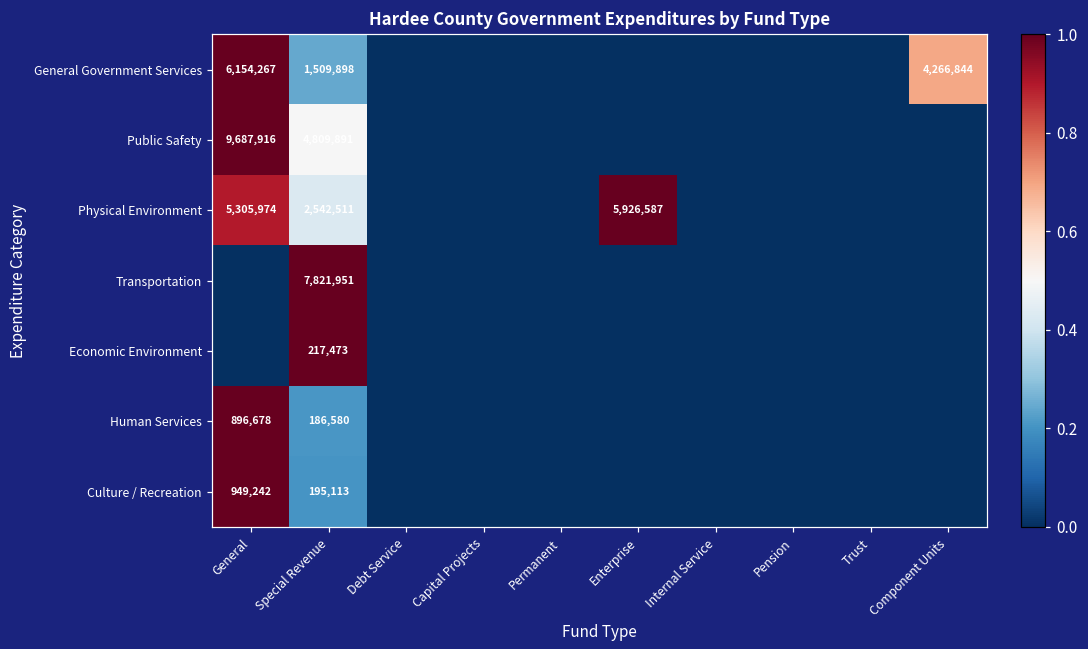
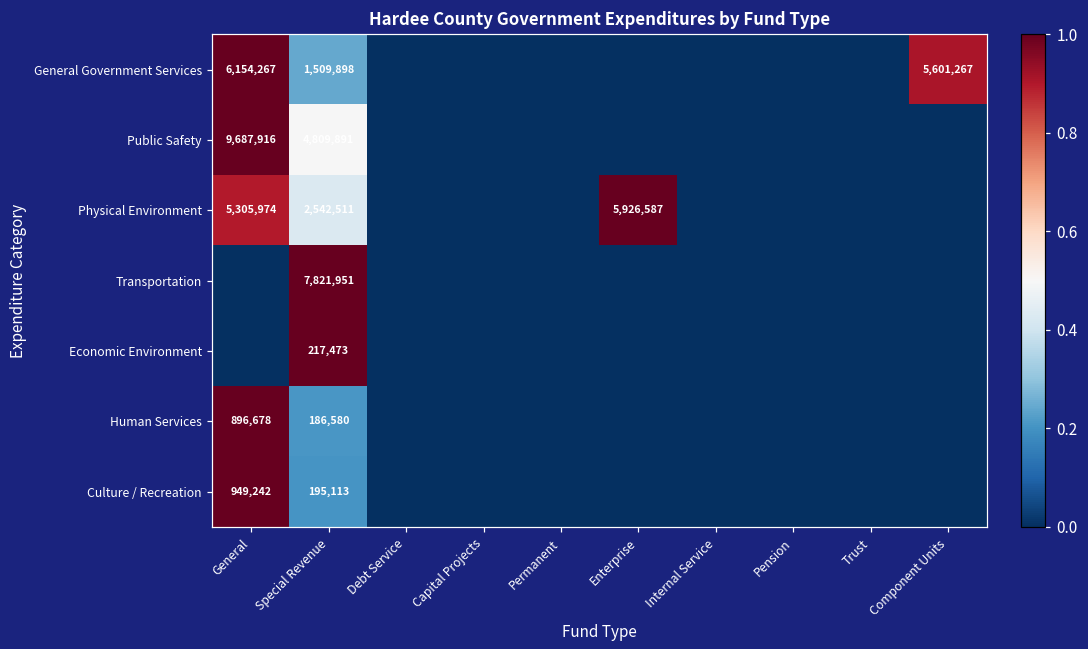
General Government Services, Component Units: 4,266,844 -> 5,601,267
